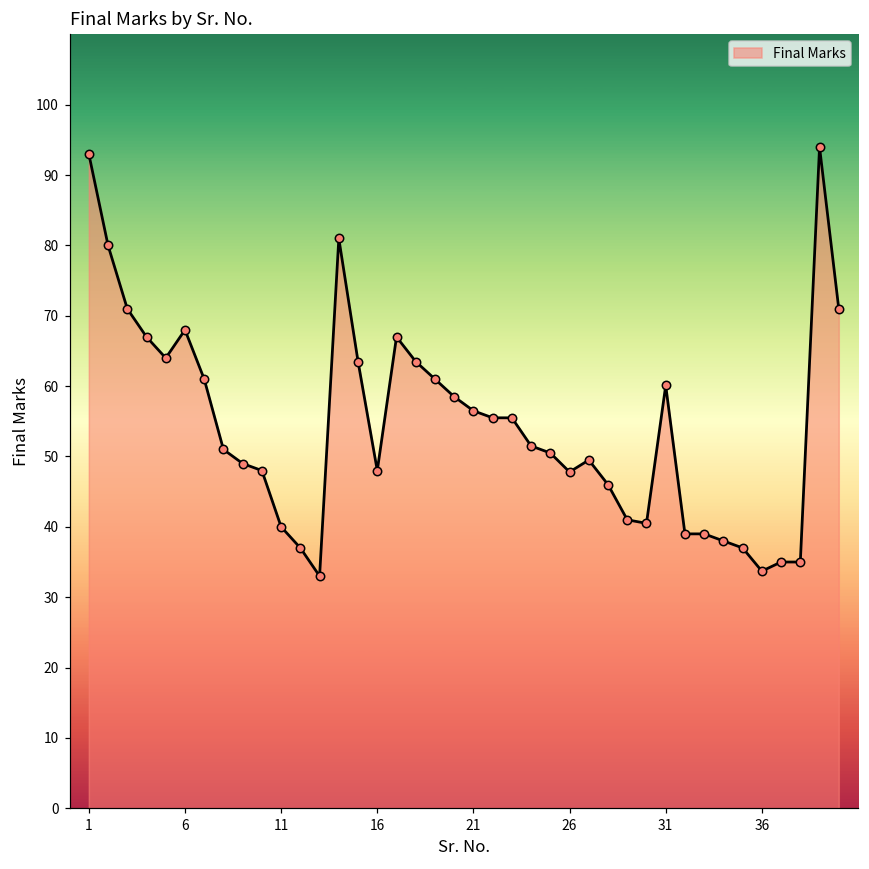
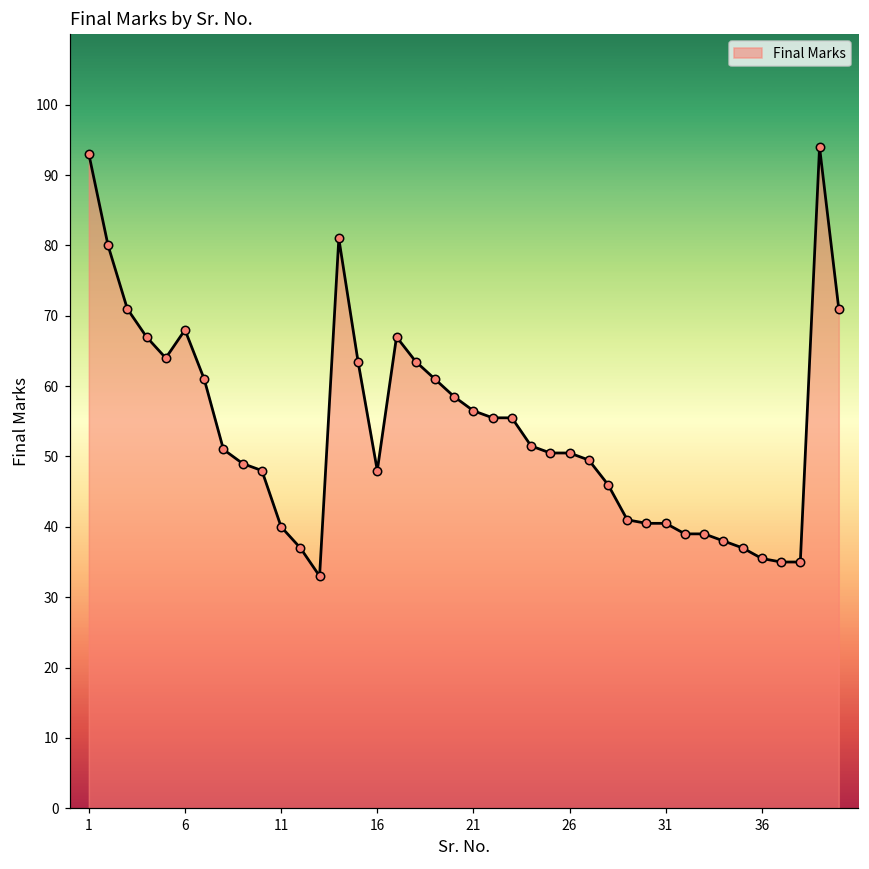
26: 48 -> 51
31: 60 -> 41
36: 34 -> 36
